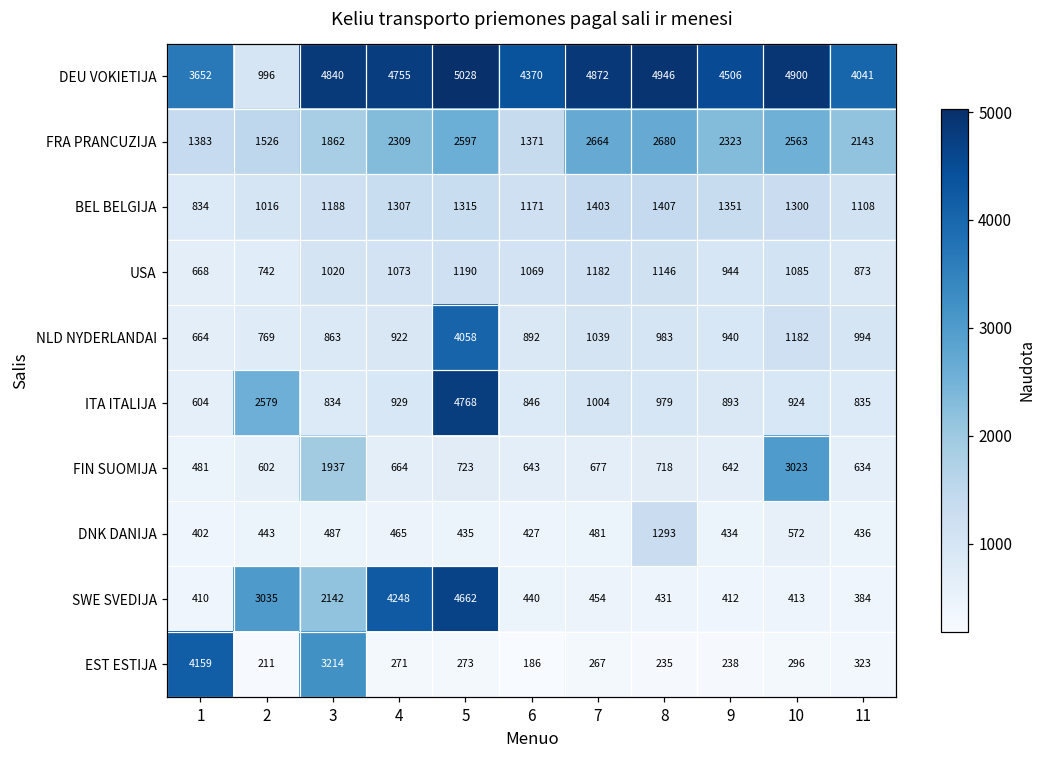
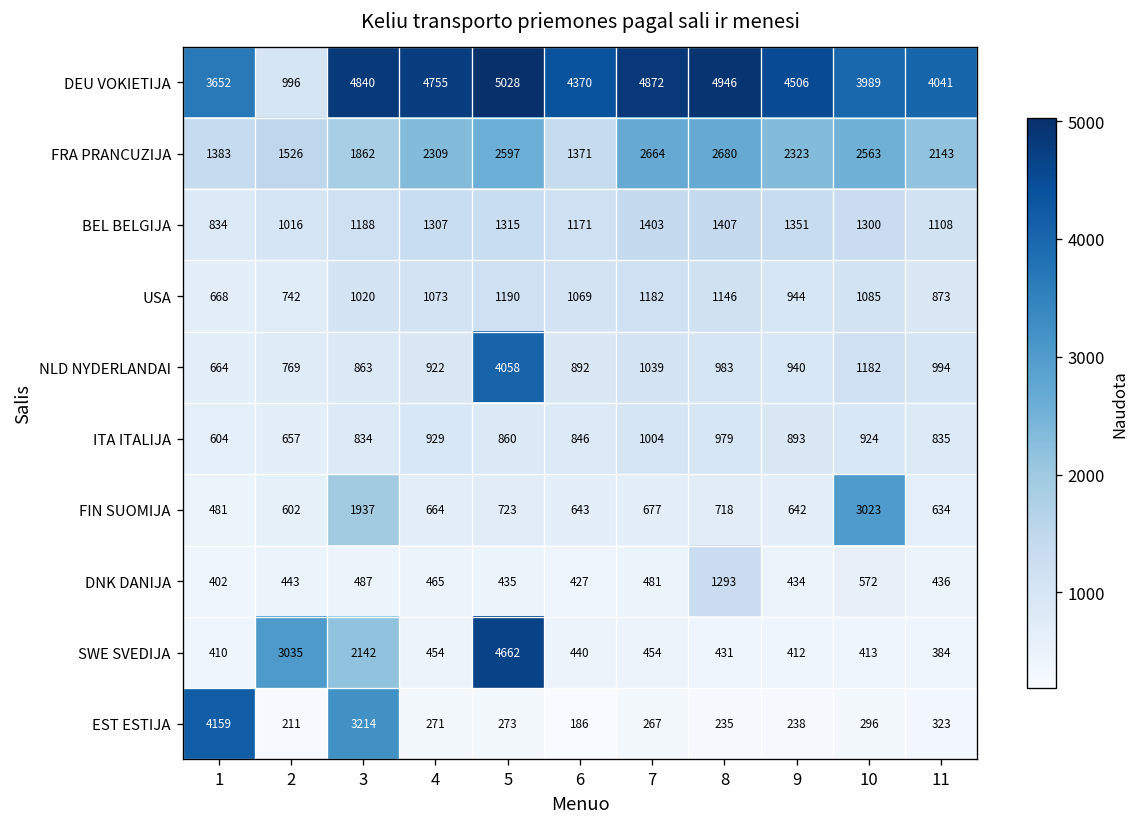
DEU VOKIETIJA, 10: 4900 -> 3989
ITA ITALIJA, 2: 2579 -> 657
ITA ITALIJA, 5: 4768 -> 860
SWE SVEDIJA, 4: 4248 -> 454
